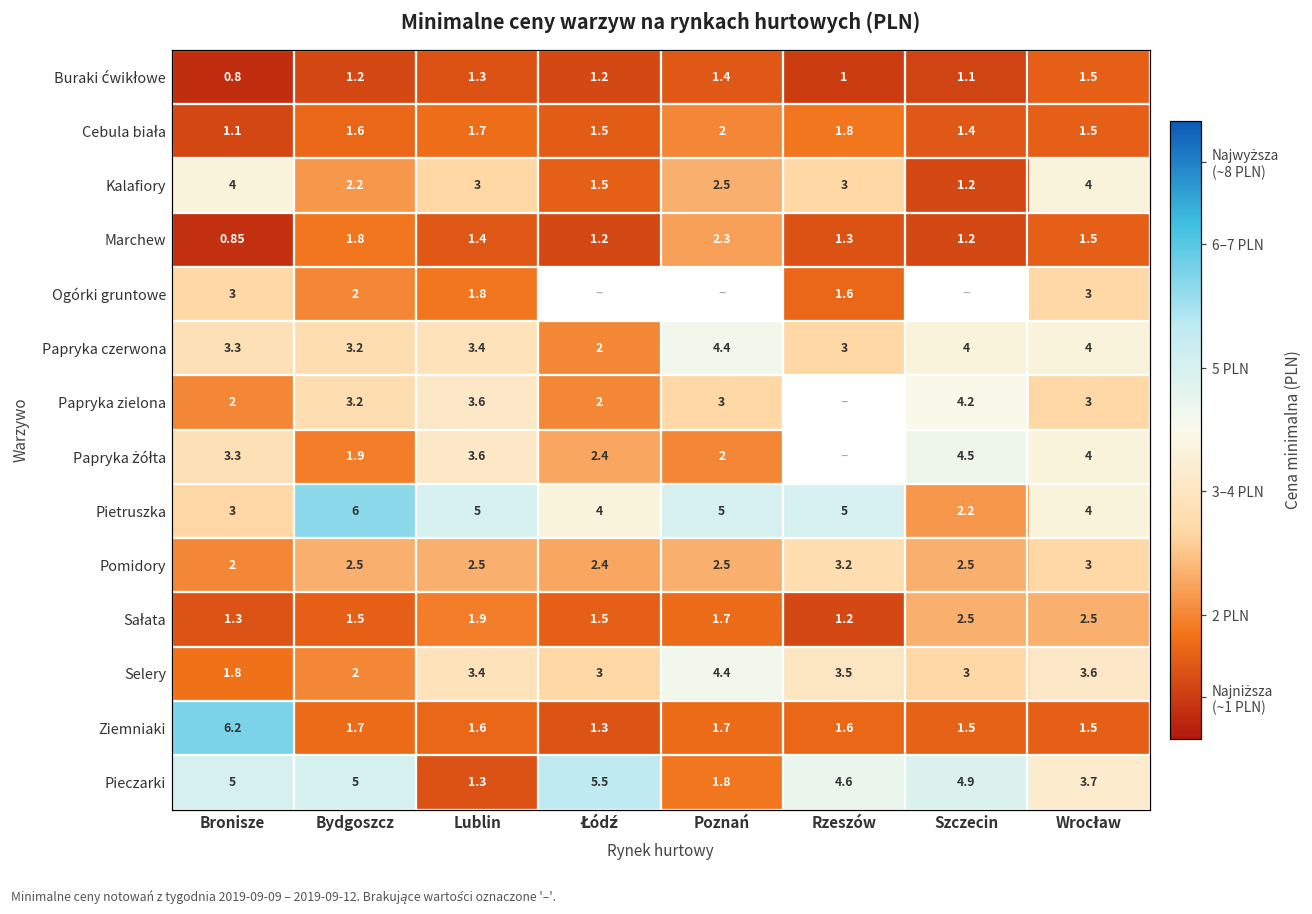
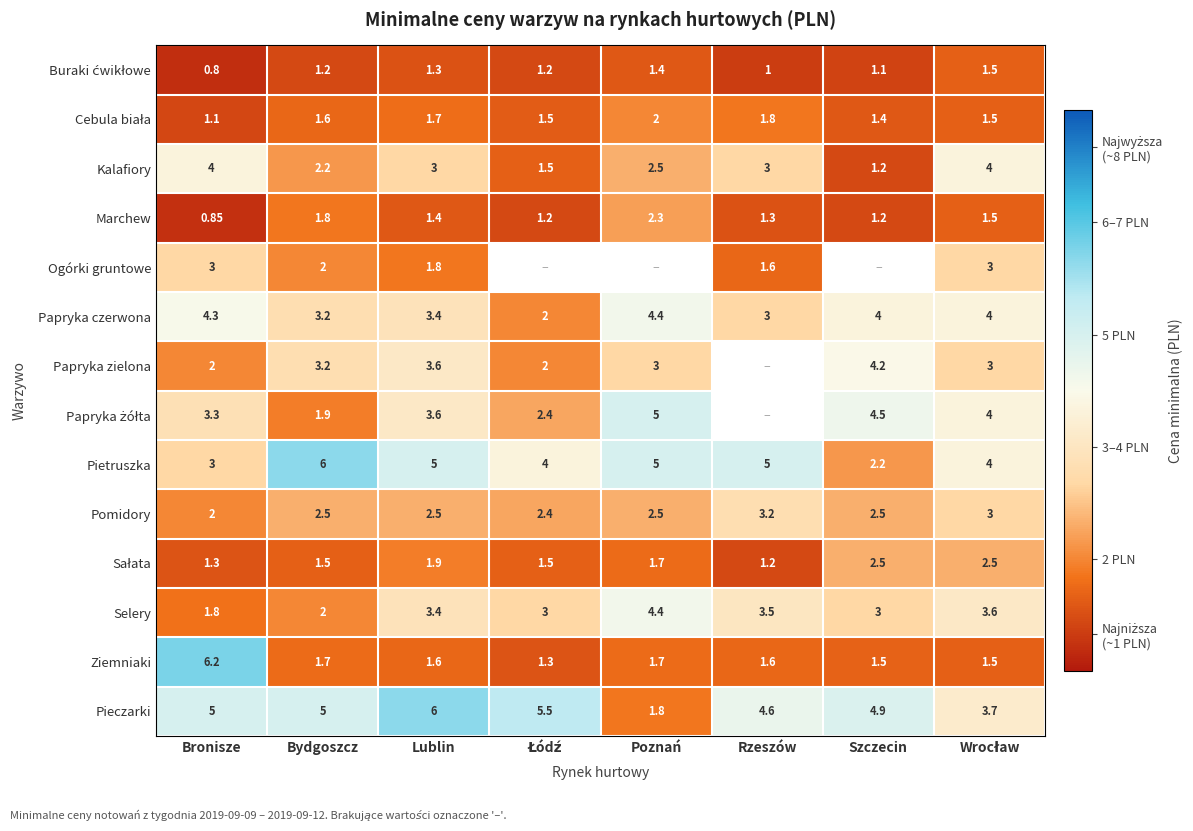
Papryka czerwona, Bronisze: 3.3 -> 4.3
Papryka żółta, Poznań: 2 -> 5
Pieczarki, Lublin: 1.3 -> 6
